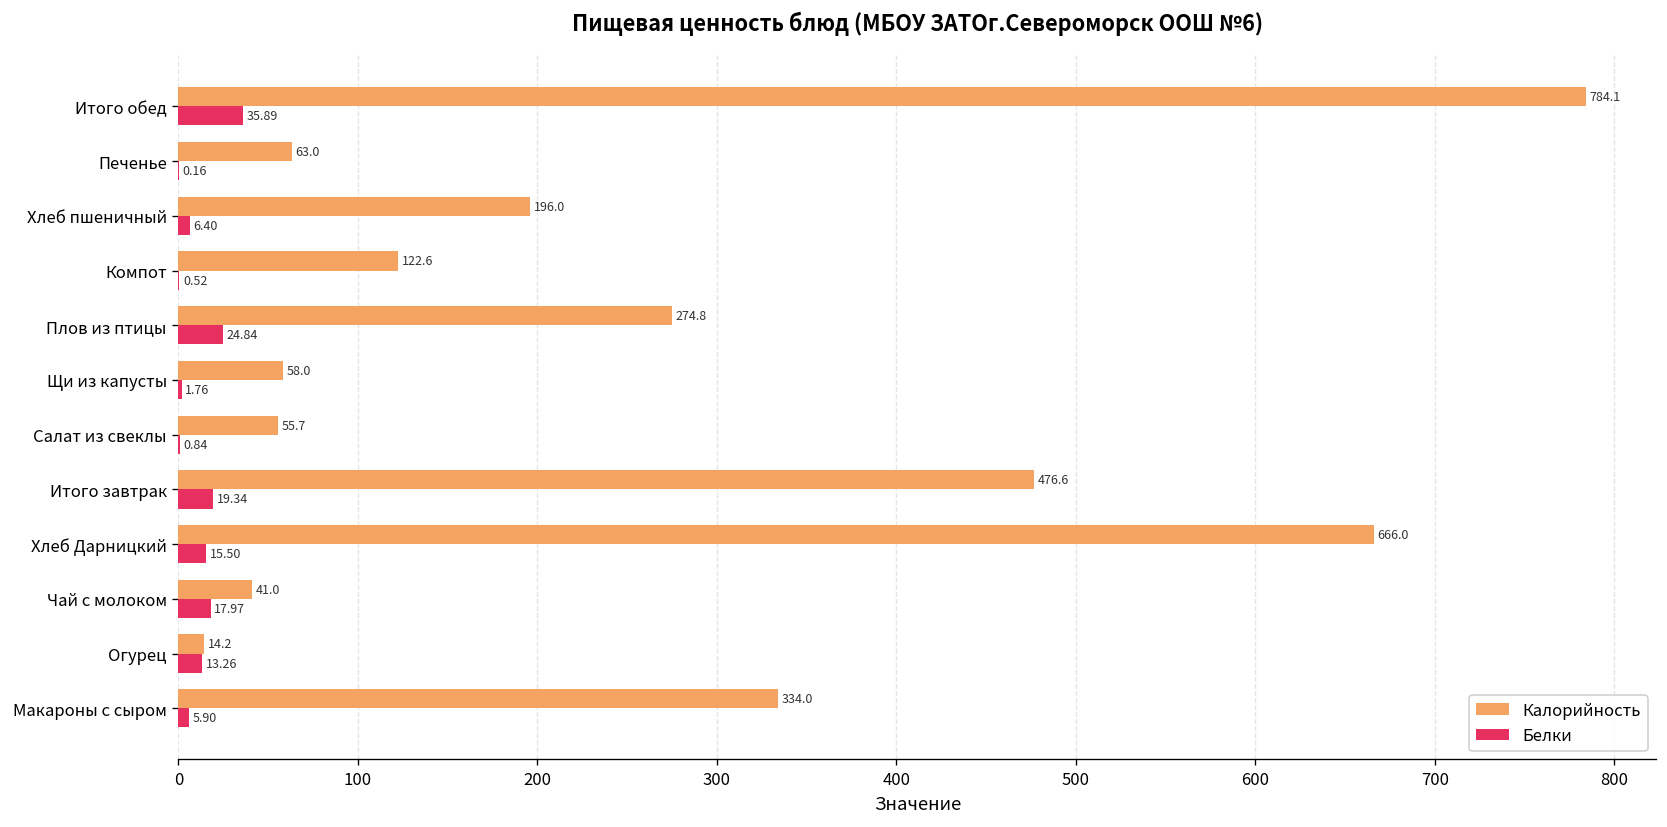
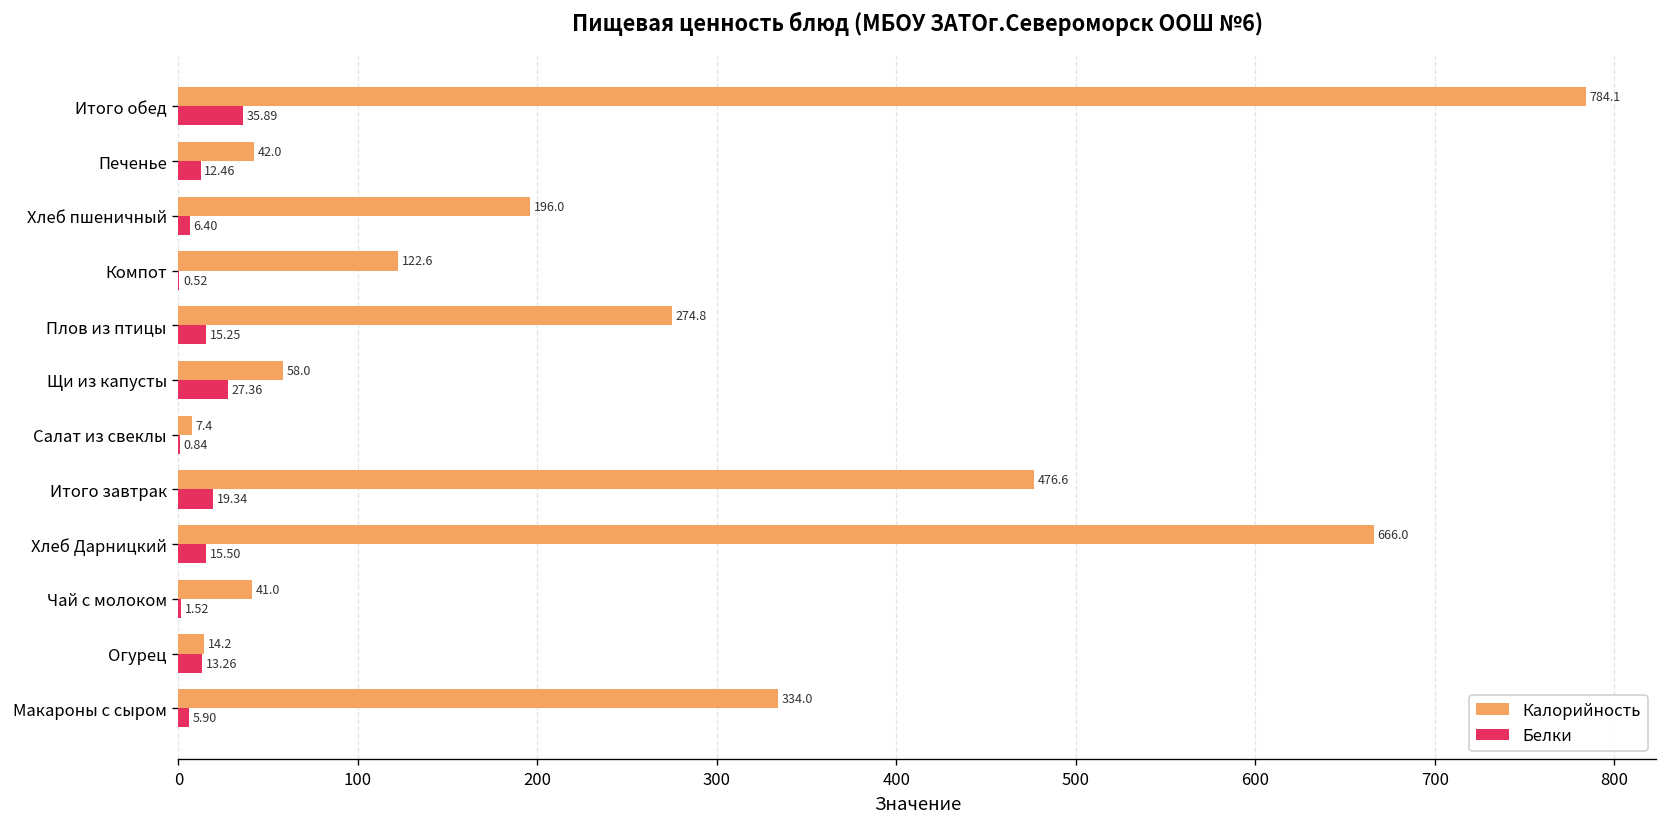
Калорийность, Печенье: 63.0 -> 42.0
Белки, Печенье: 0.16 -> 12.46
Белки, Плов из птицы: 24.84 -> 15.25
Белки, Щи из капусты: 1.76 -> 27.36
Калорийность, Салат из свеклы: 55.7 -> 7.4
Белки, Чай с молоком: 17.97 -> 1.52
